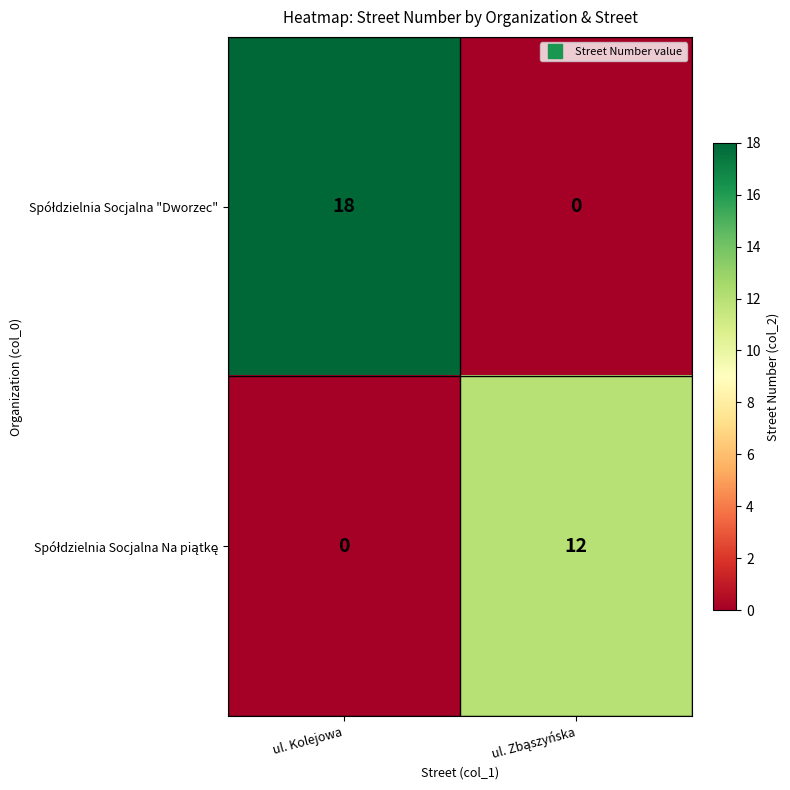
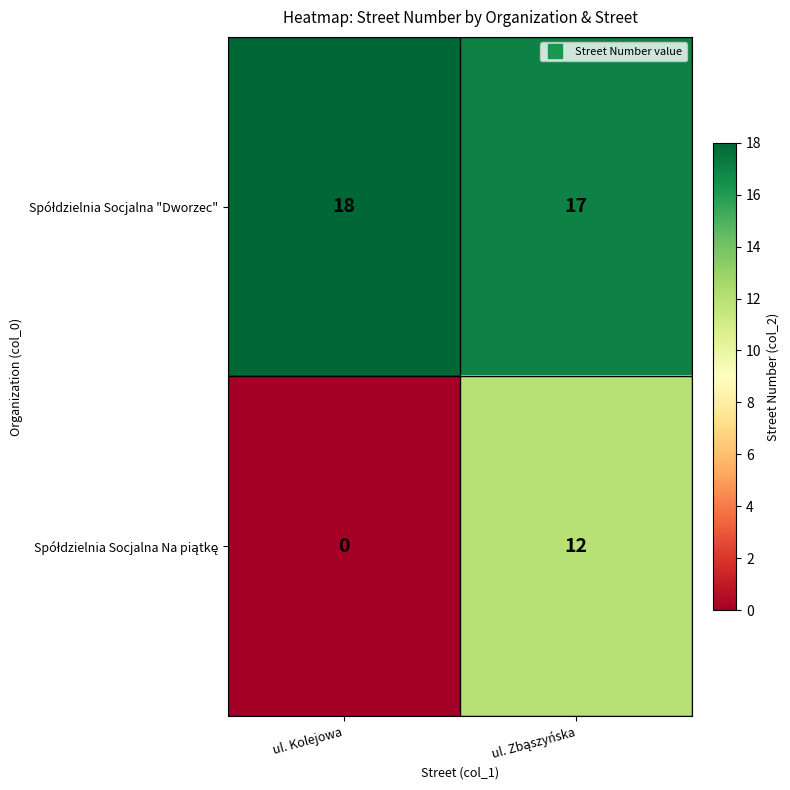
Spółdzielnia Socjalna "Dworzec", ul. Zbąszyńska: 0 -> 17
